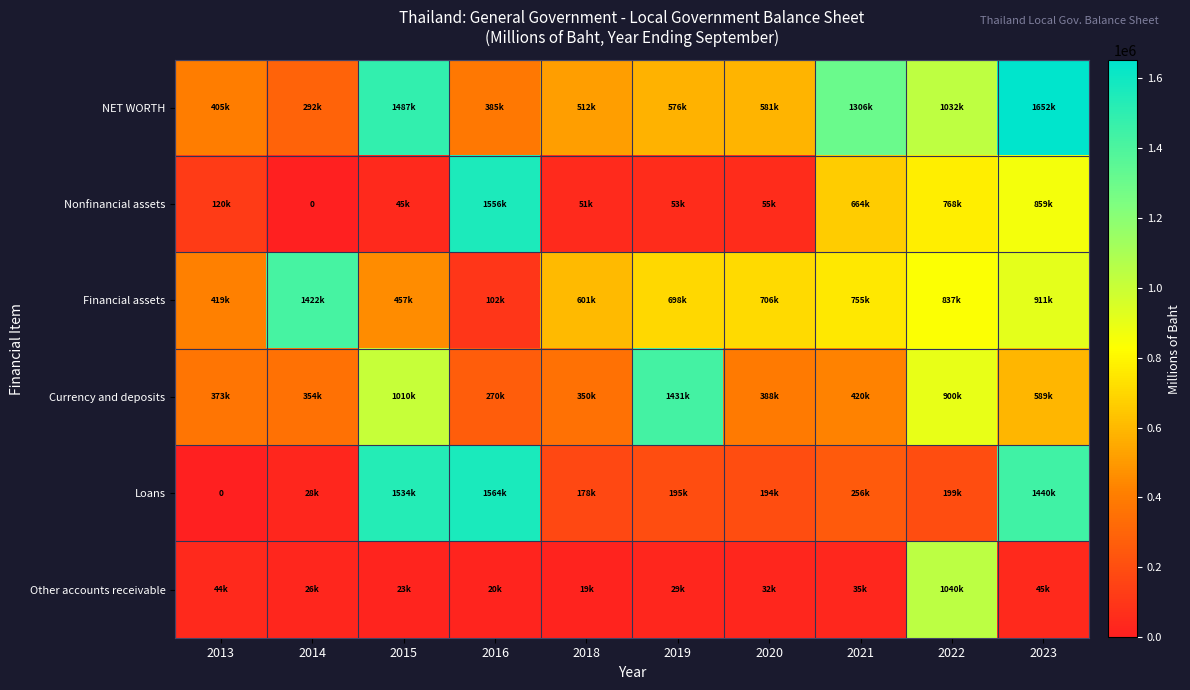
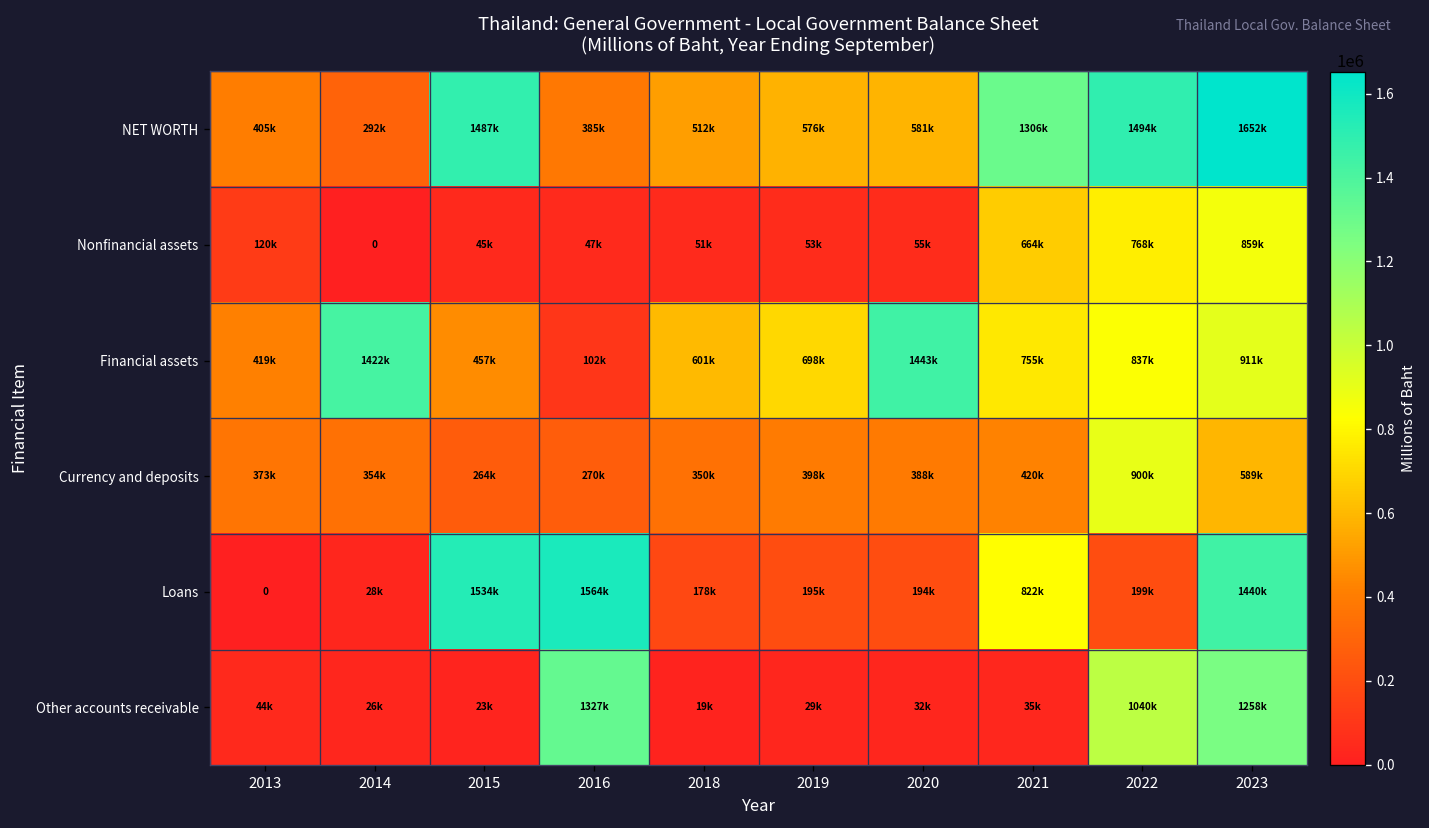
NET WORTH, 2022: 1032k -> 1494k
Nonfinancial assets, 2016: 1556k -> 47k
Financial assets, 2020: 706k -> 1443k
Currency and deposits, 2015: 1010k -> 264k
Currency and deposits, 2019: 1431k -> 398k
Loans, 2021: 256k -> 822k
Other accounts receivable, 2016: 20k -> 1327k
Other accounts receivable, 2023: 45k -> 1258k
